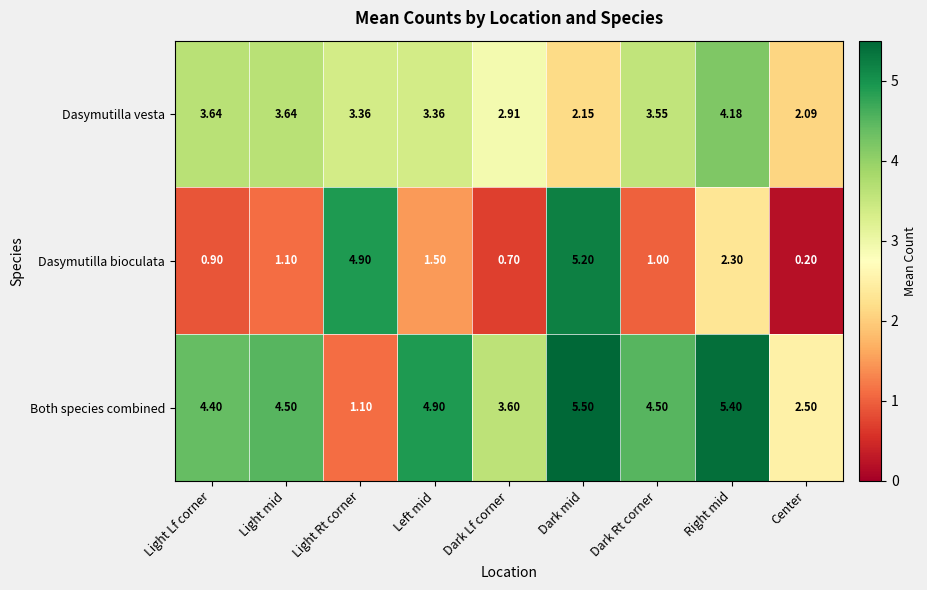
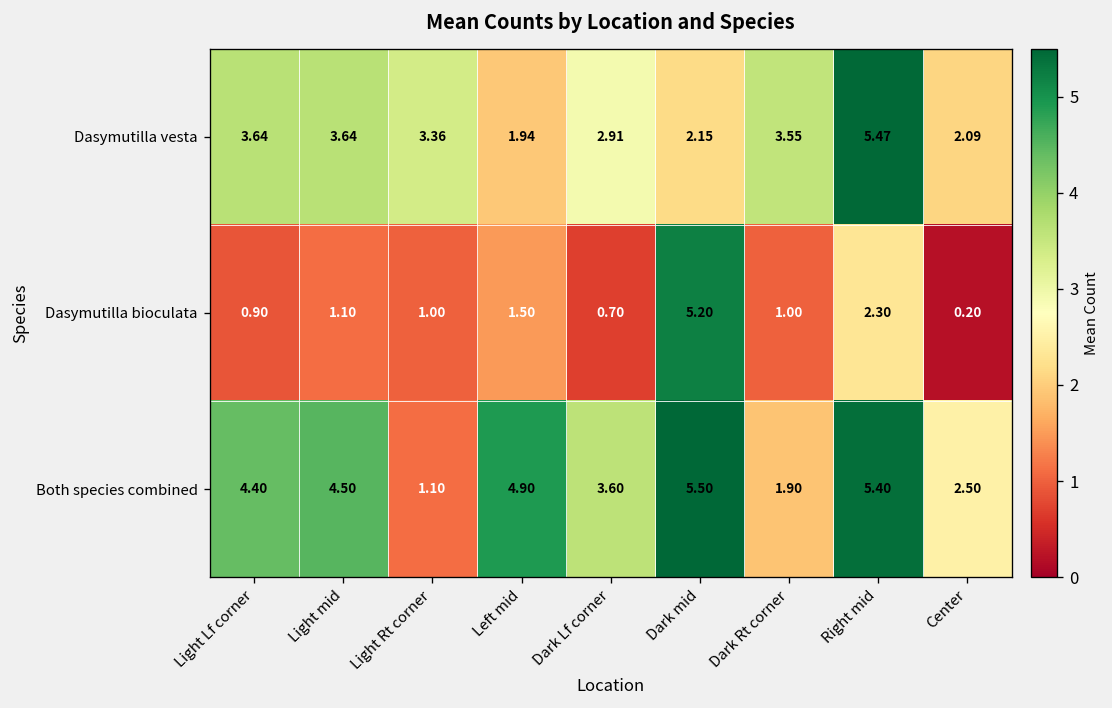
Dasymutilla vesta, Left mid: 3.36 -> 1.94
Dasymutilla vesta, Right mid: 4.18 -> 5.47
Dasymutilla bioculata, Light Rt corner: 4.90 -> 1.00
Both species combined, Dark Rt corner: 4.50 -> 1.90
